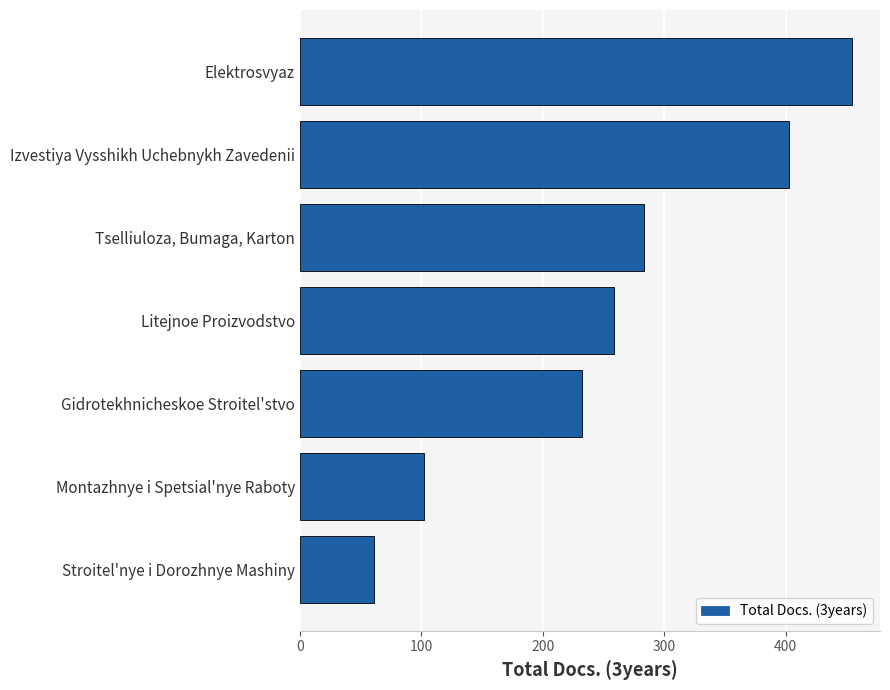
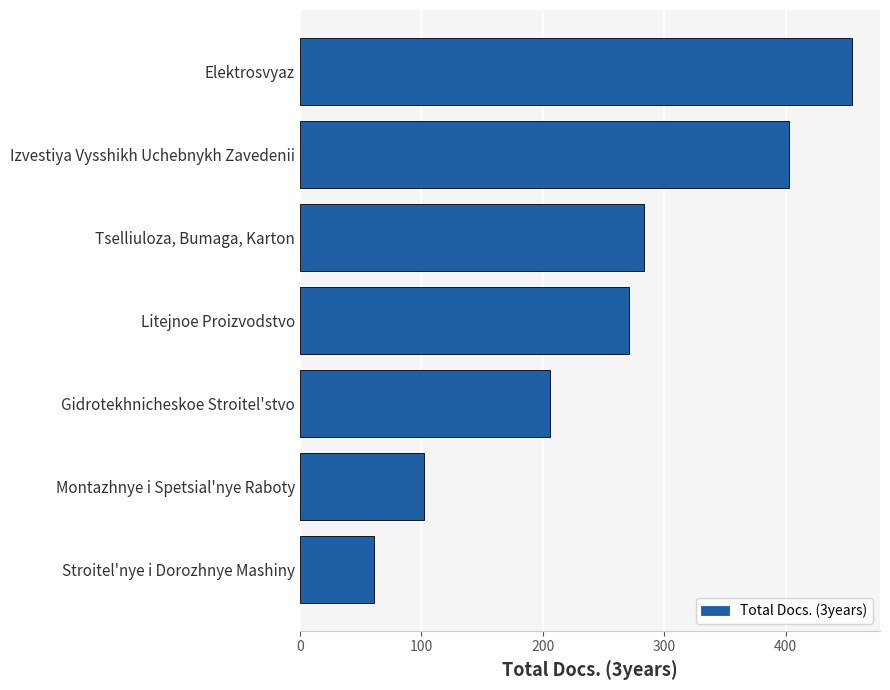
Litejnoe Proizvodstvo: 259 -> 271
Gidrotekhnicheskoe Stroitel'stvo: 232 -> 206
